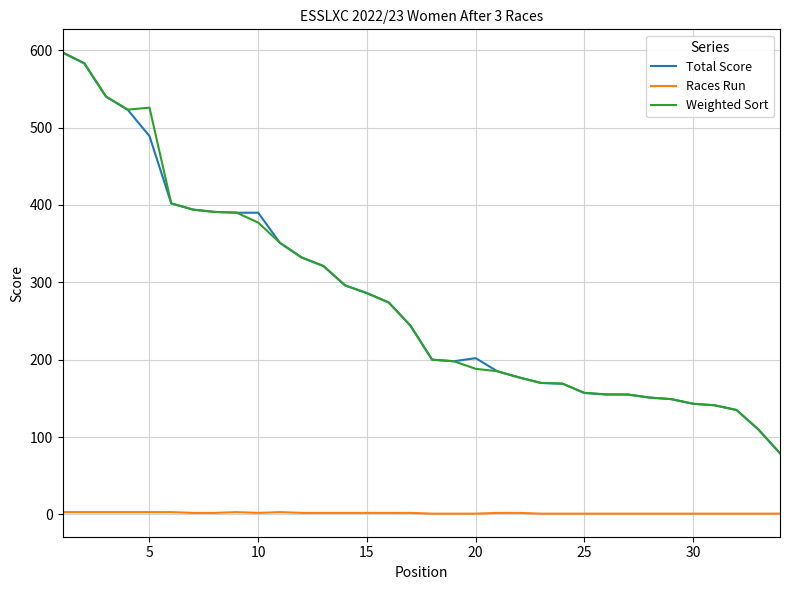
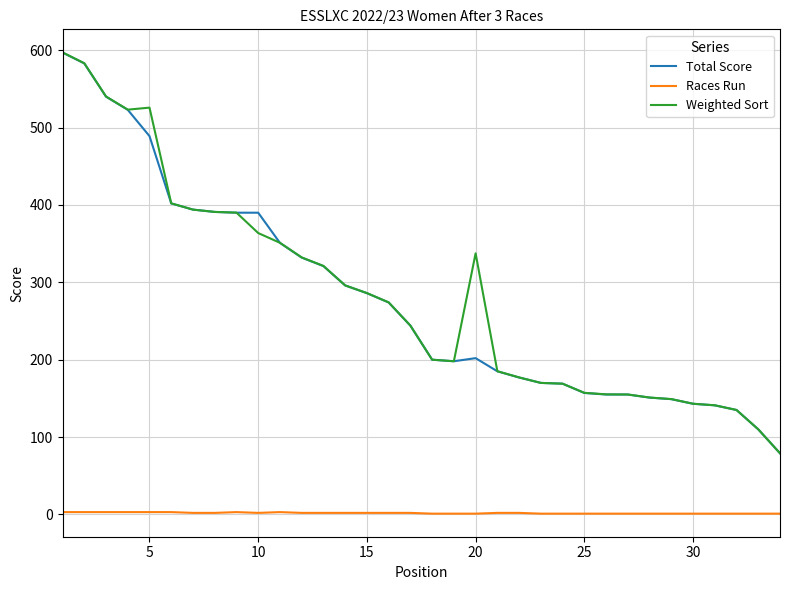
Weighted Sort, 10: 380 -> 360
Weighted Sort, 20: 190 -> 340
